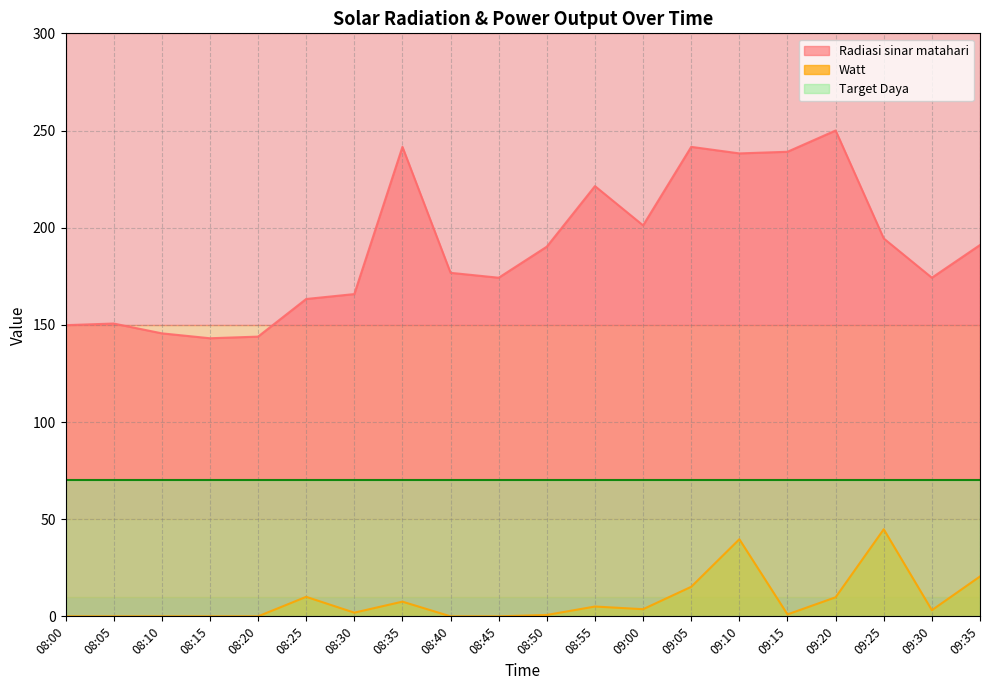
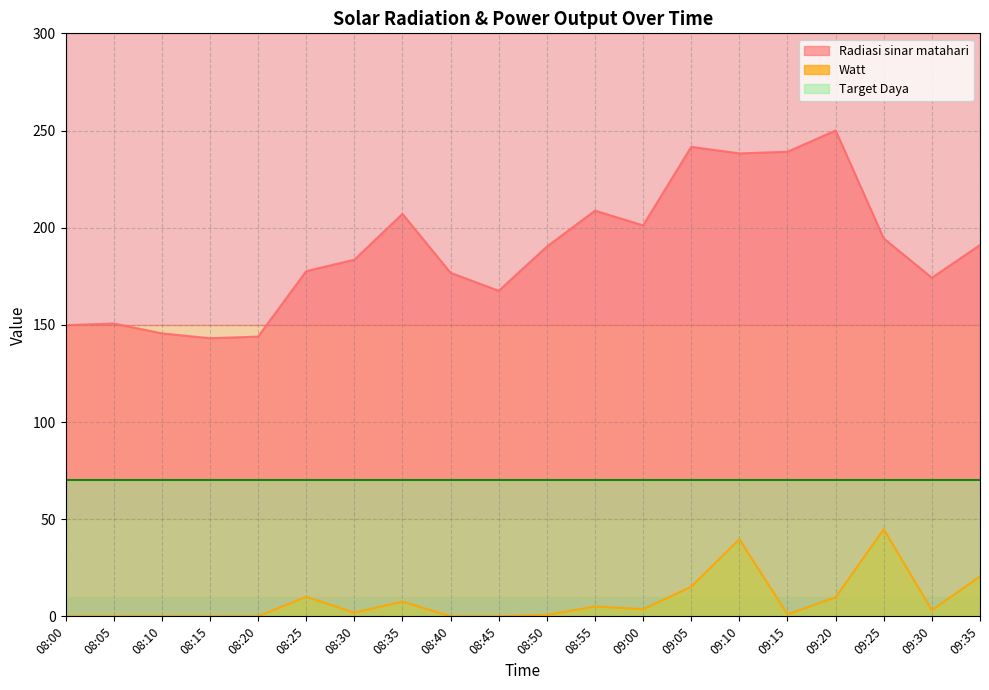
Radiasi sinar matahari, 08:25: 163 -> 178
Radiasi sinar matahari, 08:30: 166 -> 184
Radiasi sinar matahari, 08:35: 242 -> 207
Radiasi sinar matahari, 08:45: 174 -> 168
Radiasi sinar matahari, 08:55: 221 -> 209
